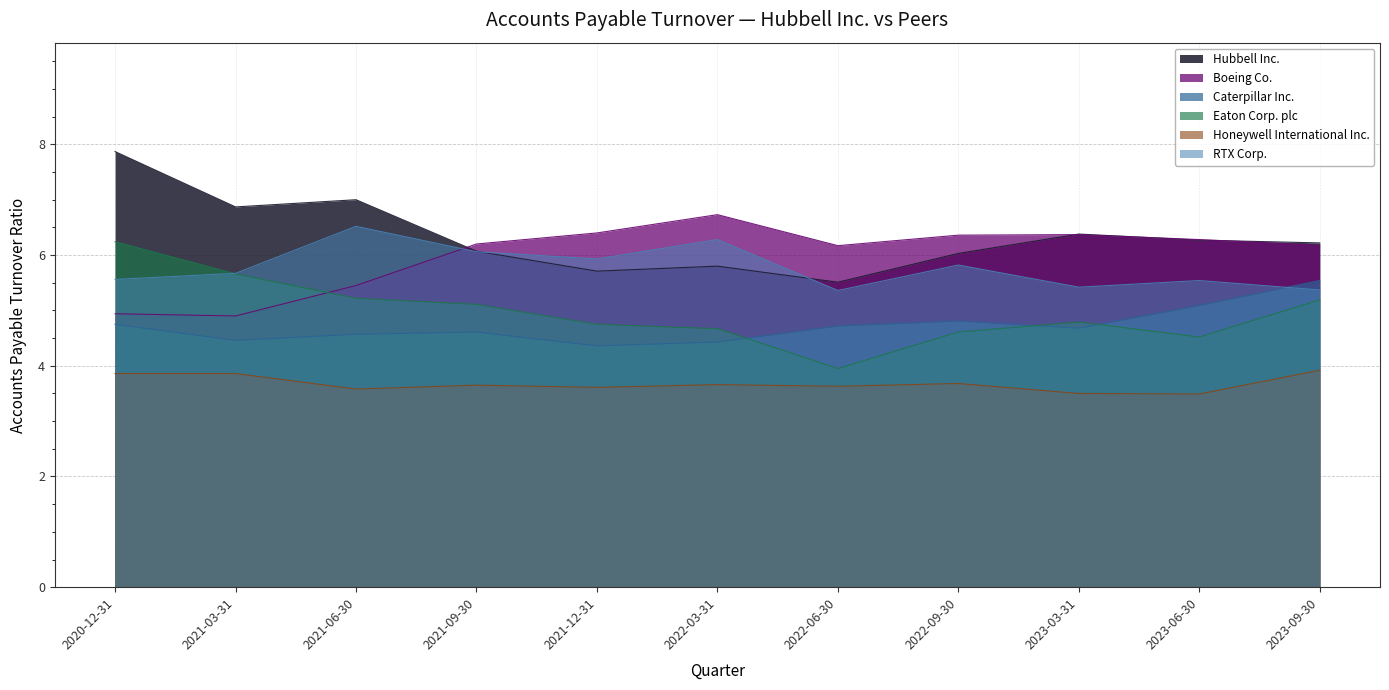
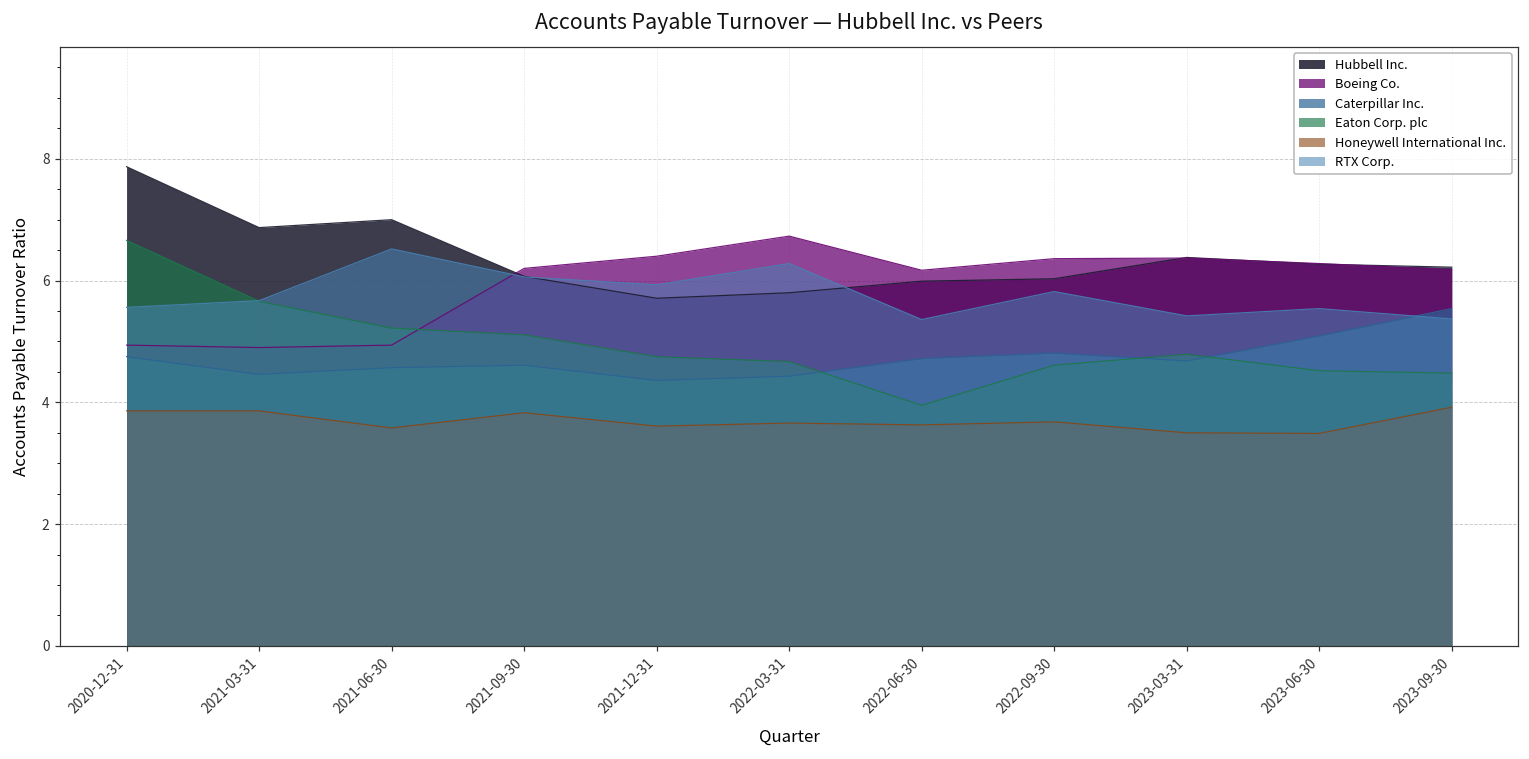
Eaton Corp. plc, 2020-12-31: 6.2 -> 6.7
Boeing Co., 2021-06-30: 5.5 -> 4.9
Honeywell International Inc., 2021-09-30: 3.7 -> 3.8
Hubbell Inc., 2022-06-30: 5.5 -> 6.0
Eaton Corp. plc, 2023-09-30: 5.2 -> 4.5
